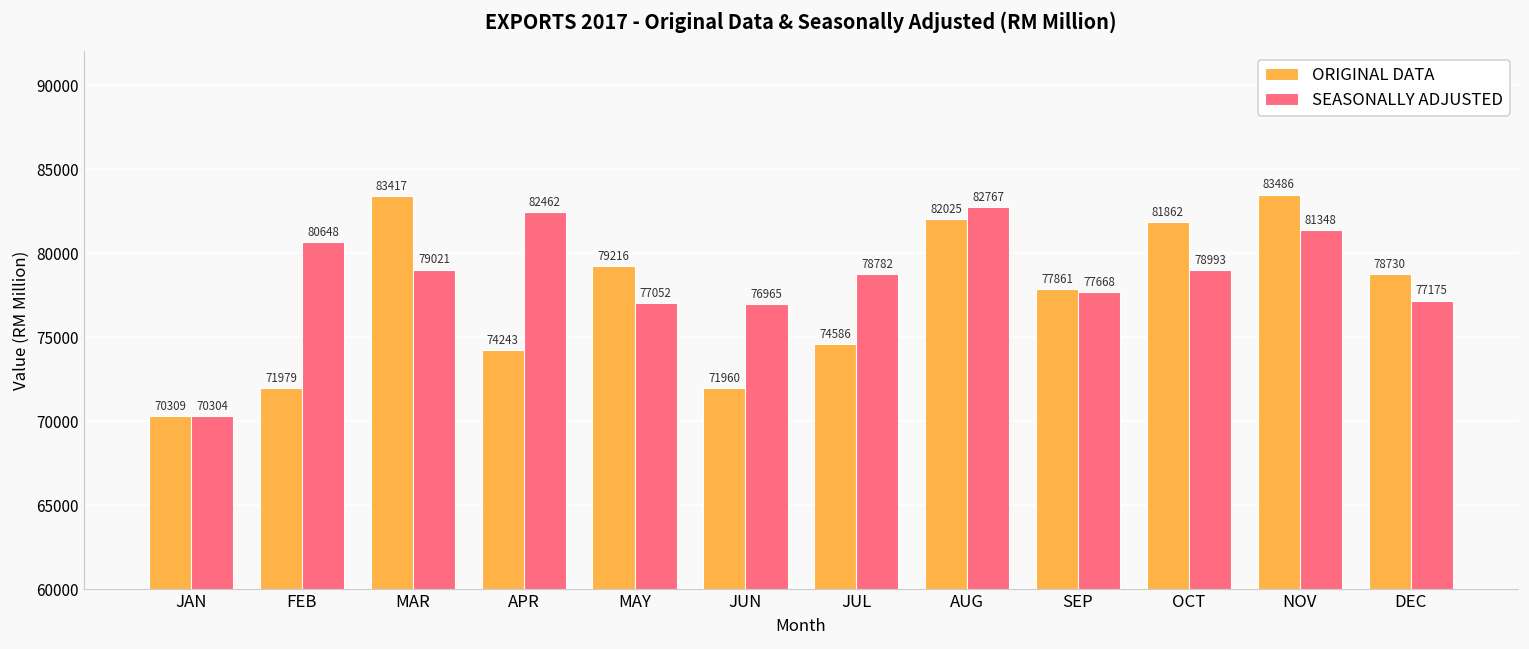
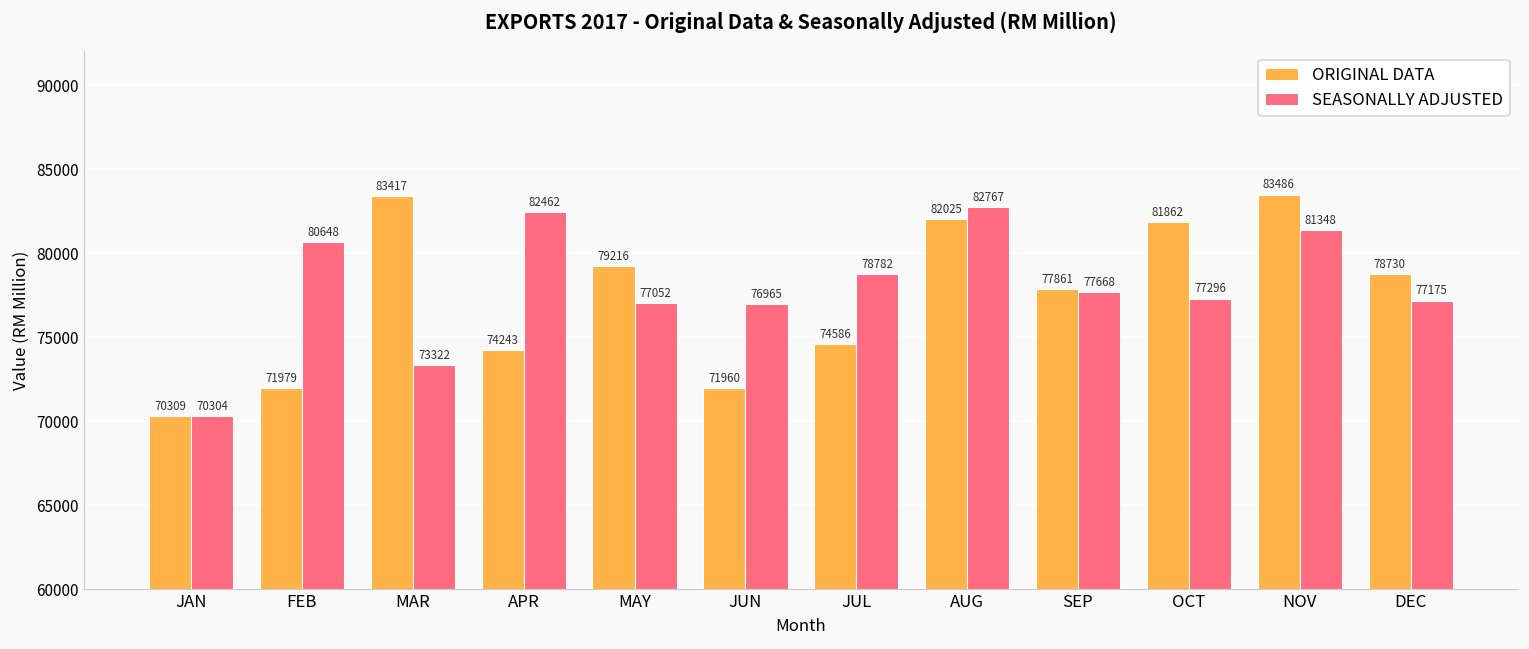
SEASONALLY ADJUSTED, MAR: 79021 -> 73322
SEASONALLY ADJUSTED, OCT: 78993 -> 77296
